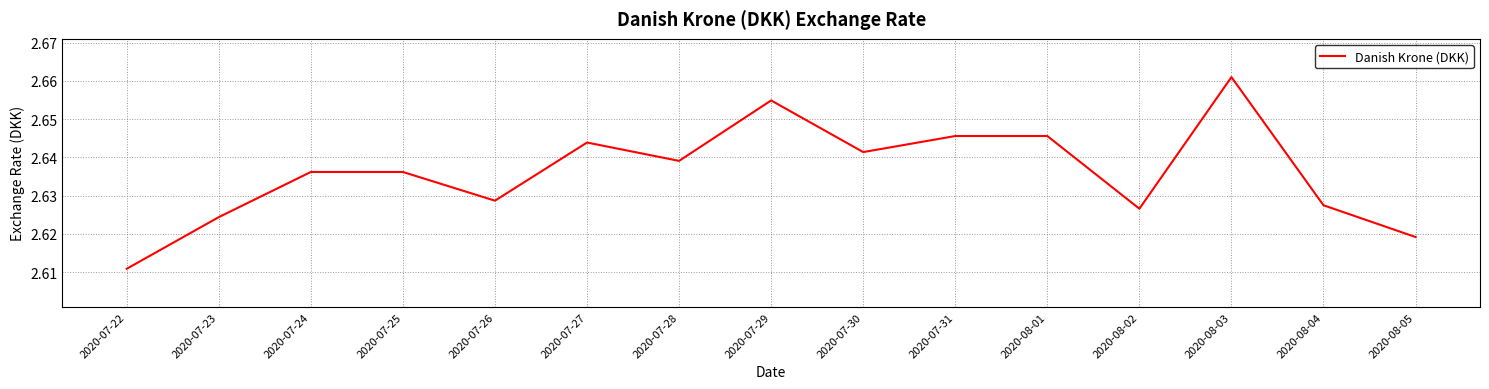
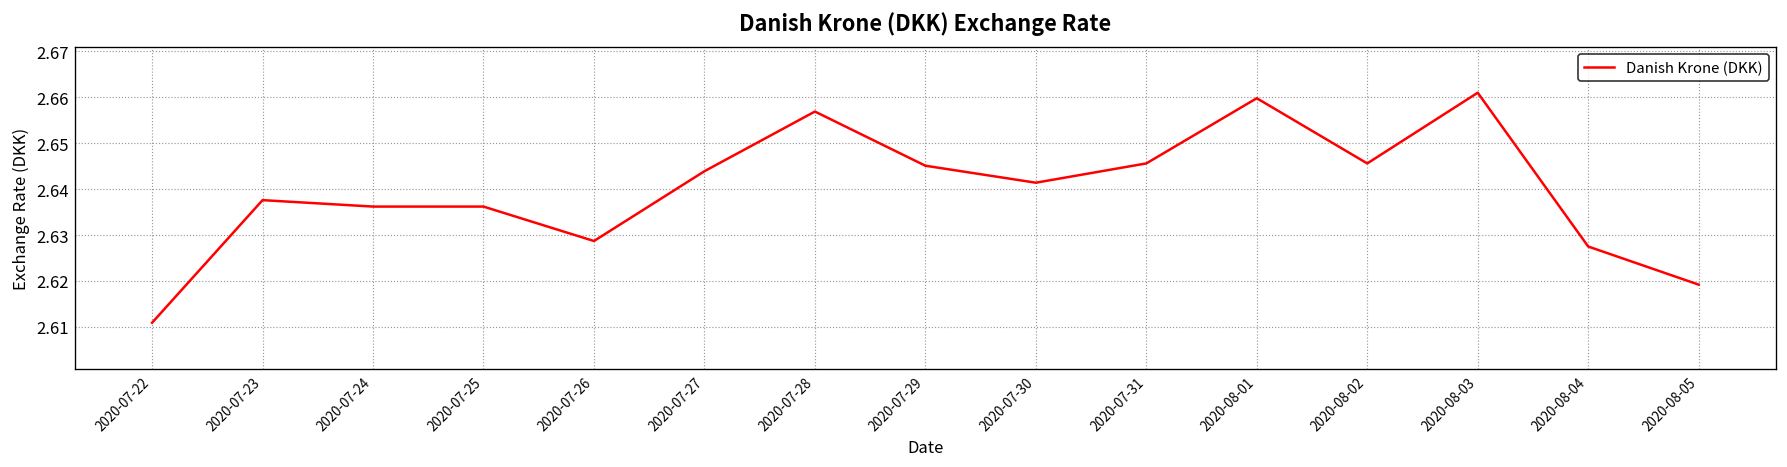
2020-07-23: 2.624 -> 2.638
2020-07-28: 2.639 -> 2.657
2020-07-29: 2.655 -> 2.645
2020-08-01: 2.646 -> 2.660
2020-08-02: 2.627 -> 2.646
